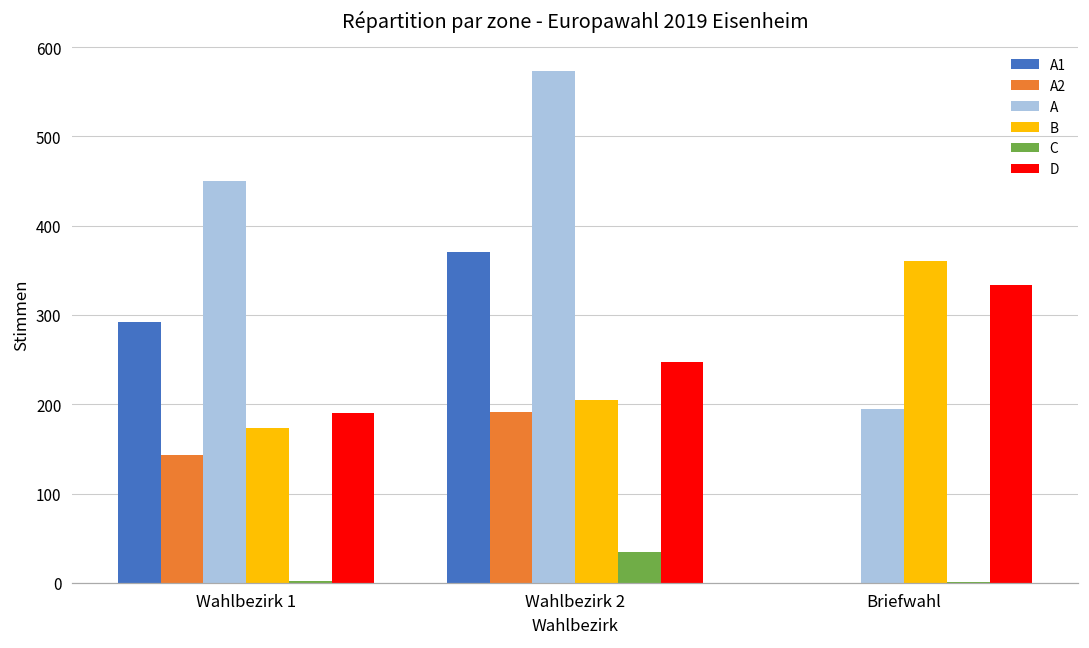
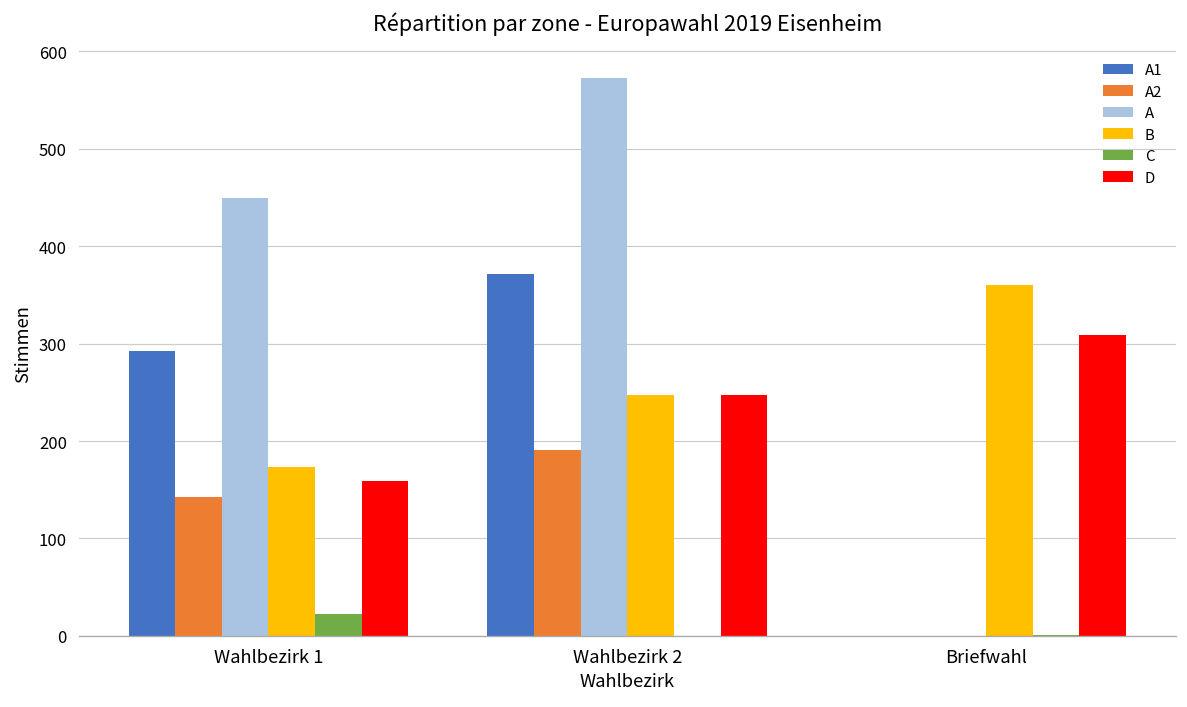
C, Wahlbezirk 1: 0 -> 20
D, Wahlbezirk 1: 190 -> 160
B, Wahlbezirk 2: 210 -> 250
C, Wahlbezirk 2: 30 -> 0
A, Briefwahl: 200 -> 0
D, Briefwahl: 330 -> 310
